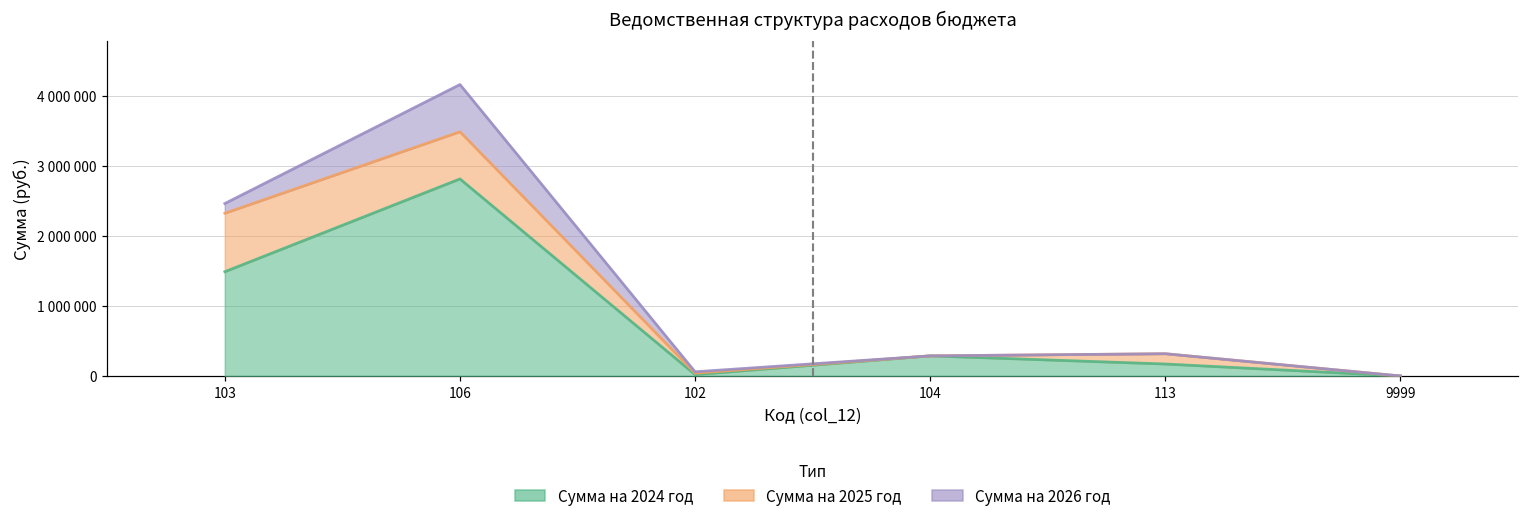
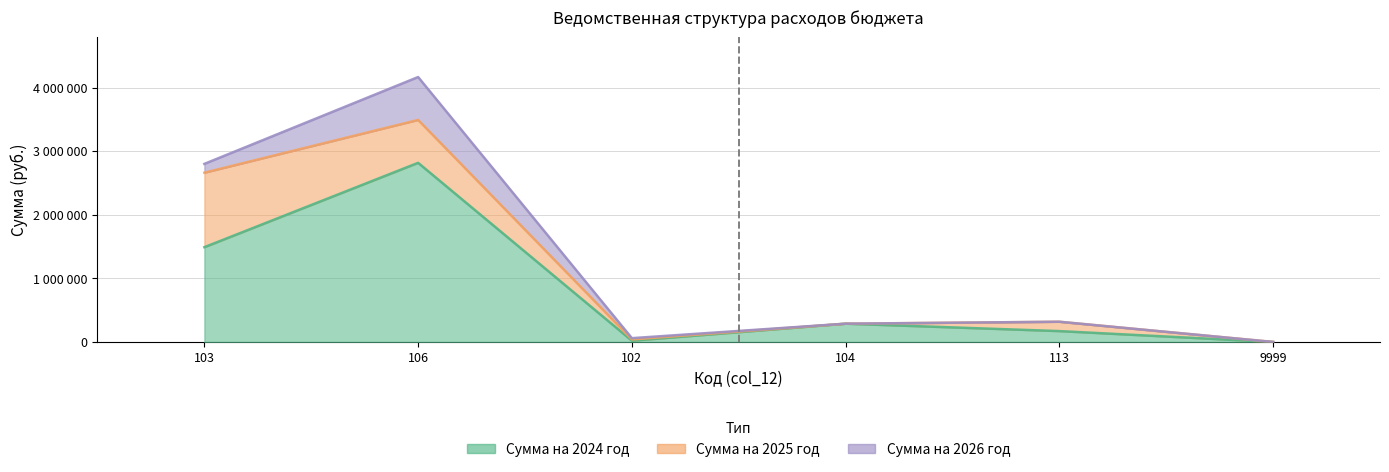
Сумма на 2025 год, 103: 800000 -> 1200000
